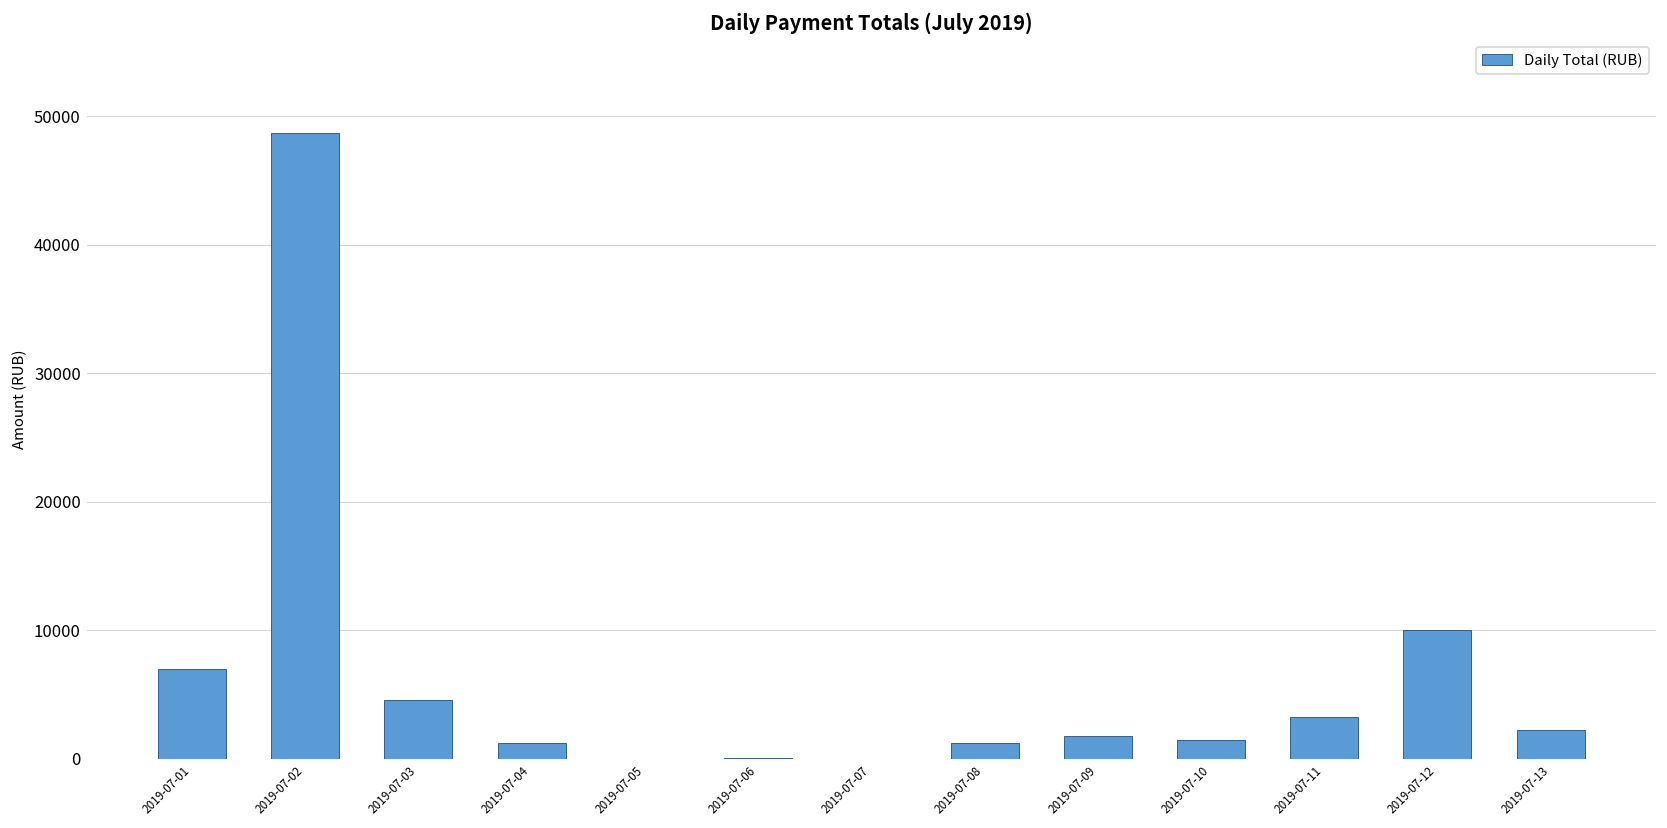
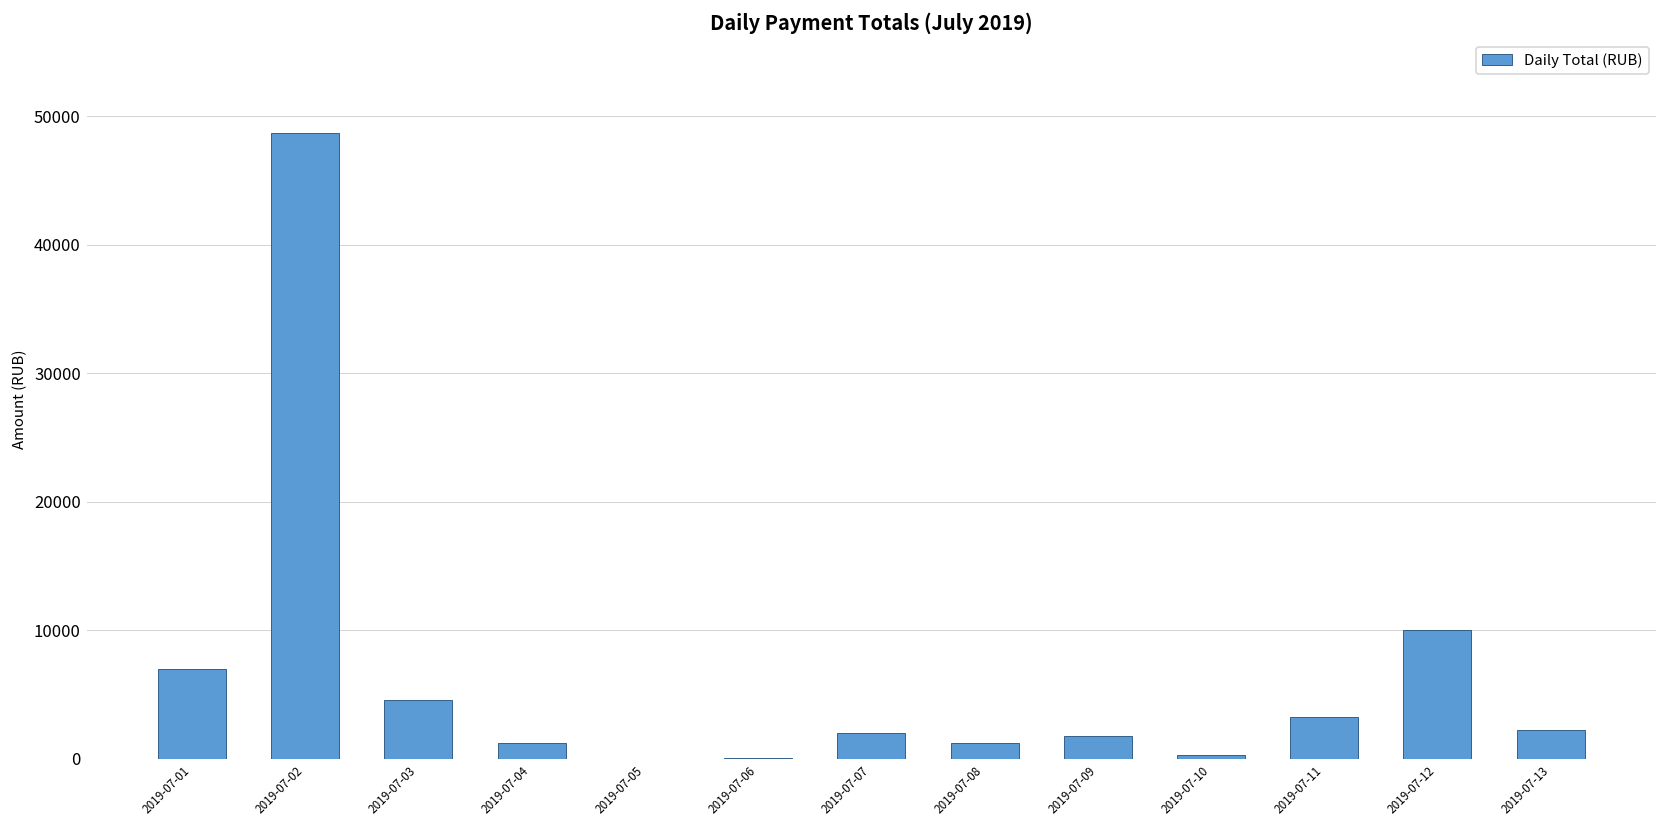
2019-07-07: 0 -> 2000
2019-07-10: 1500 -> 300
